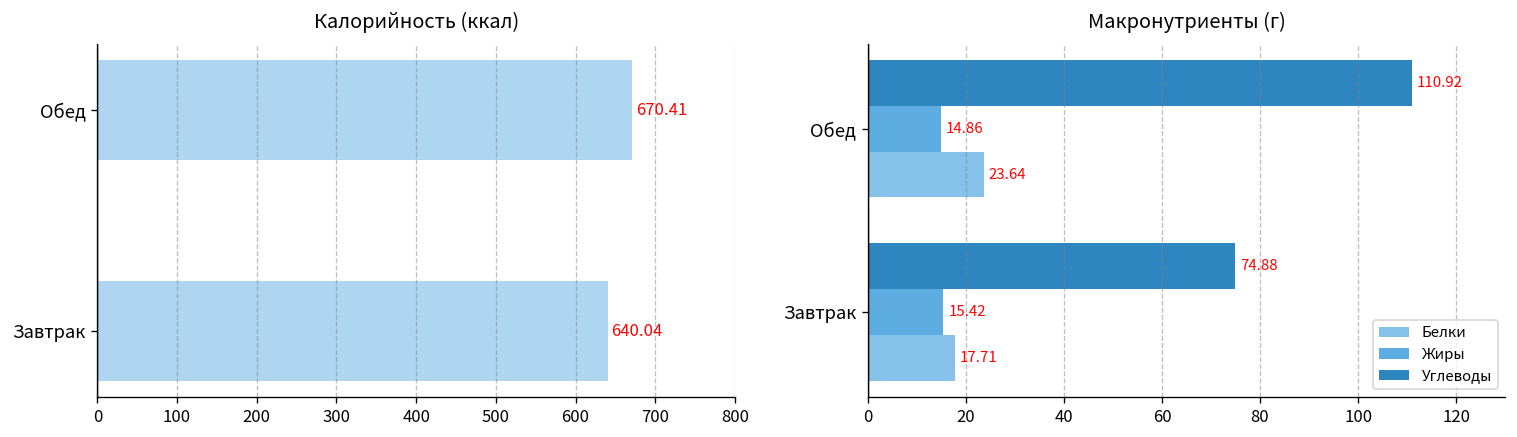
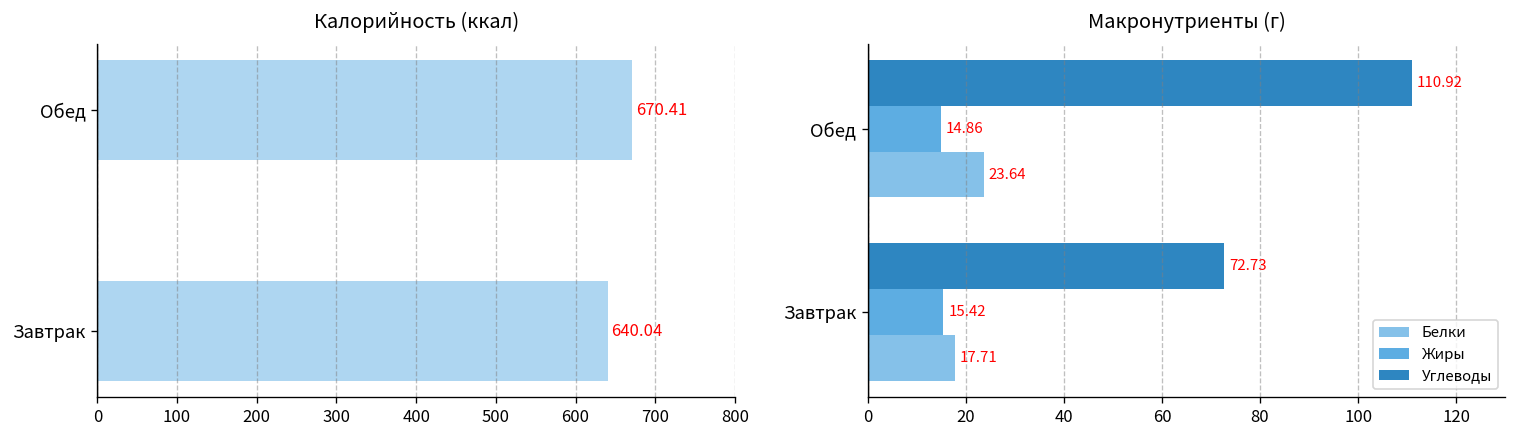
Макронутриенты (г), Углеводы, Завтрак: 74.88 -> 72.73
